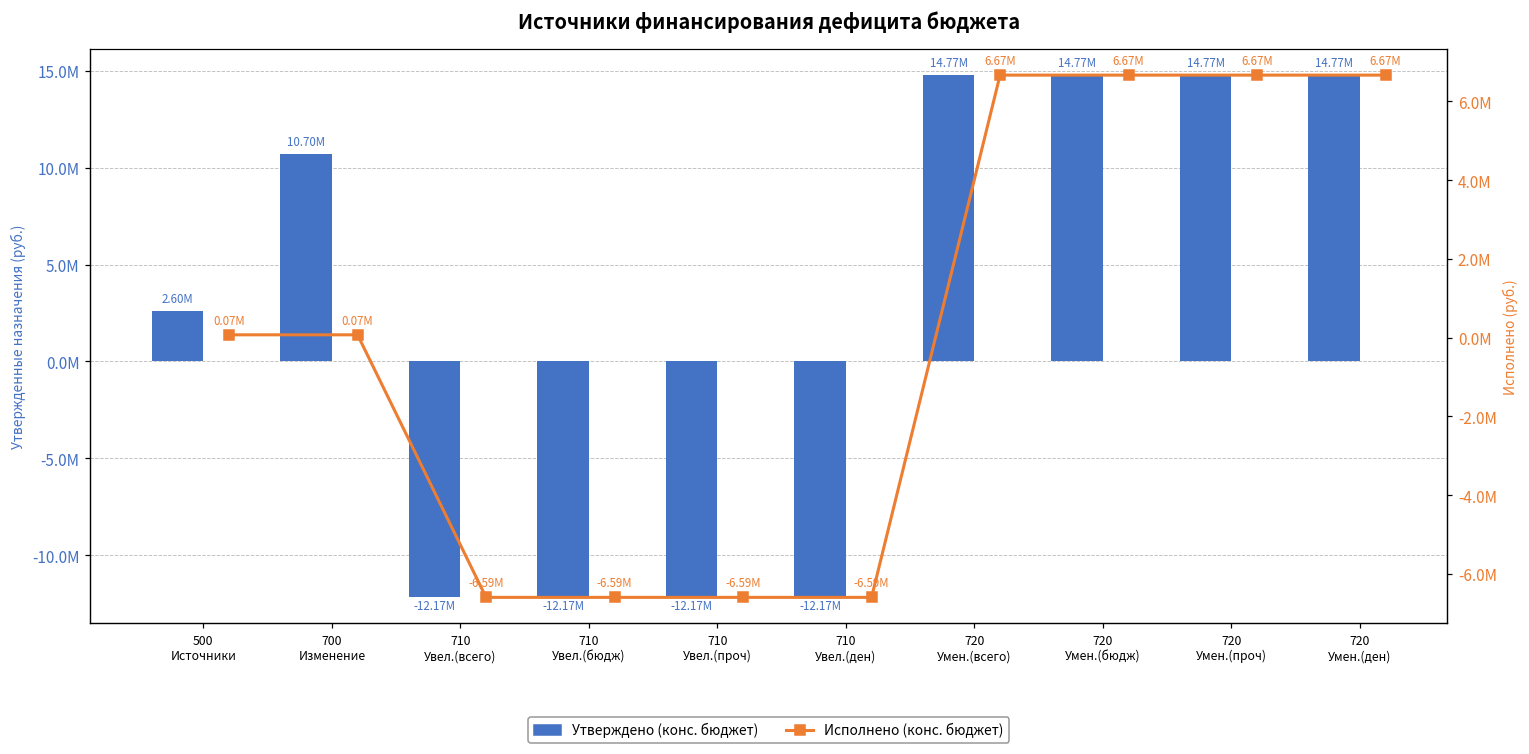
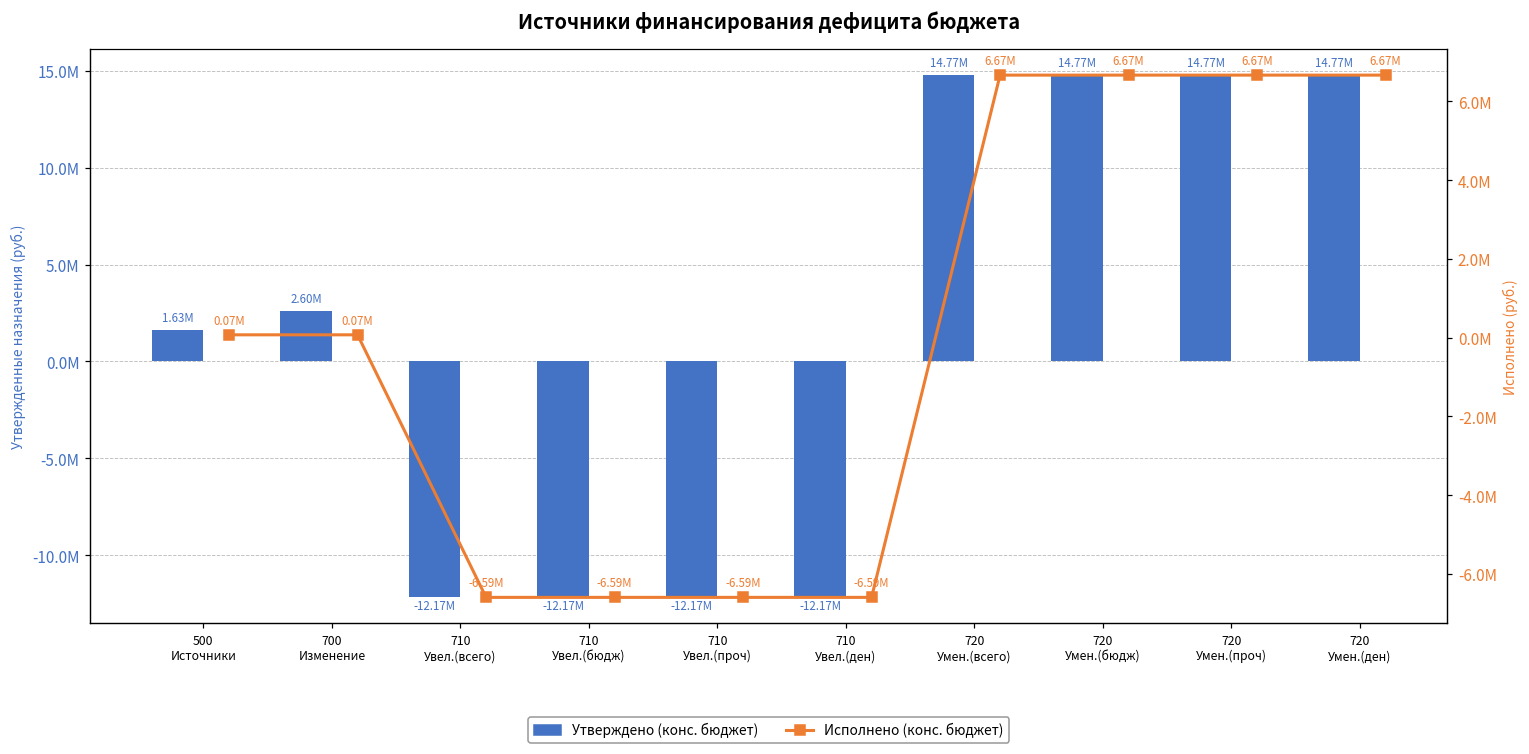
Утверждено (конс. бюджет), 500 Источники: 2.60M -> 1.63M
Утверждено (конс. бюджет), 700 Изменение: 10.70M -> 2.60M
